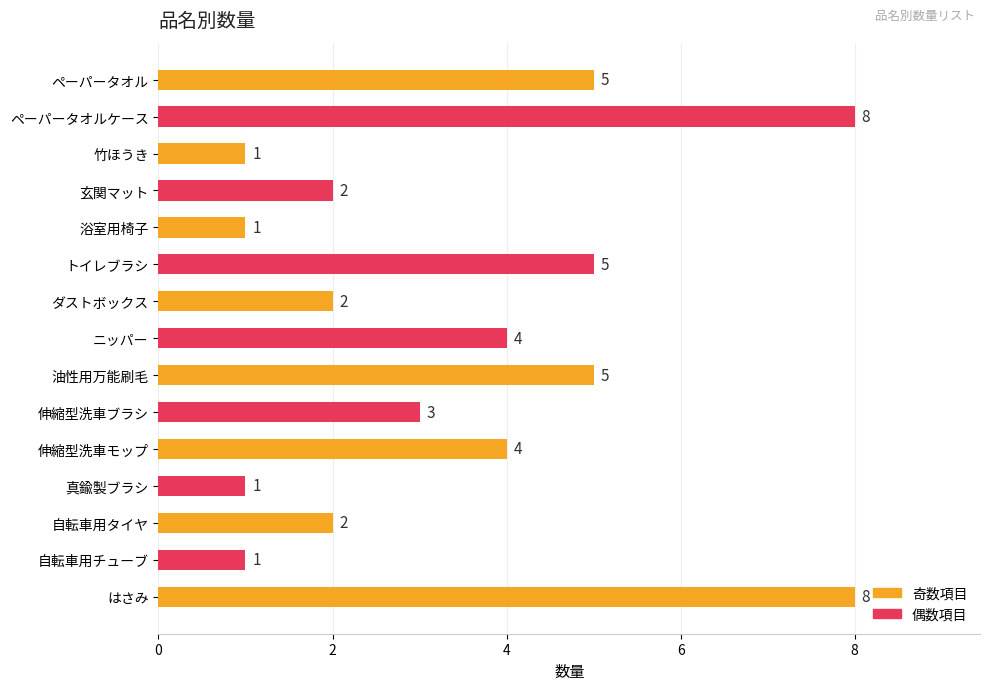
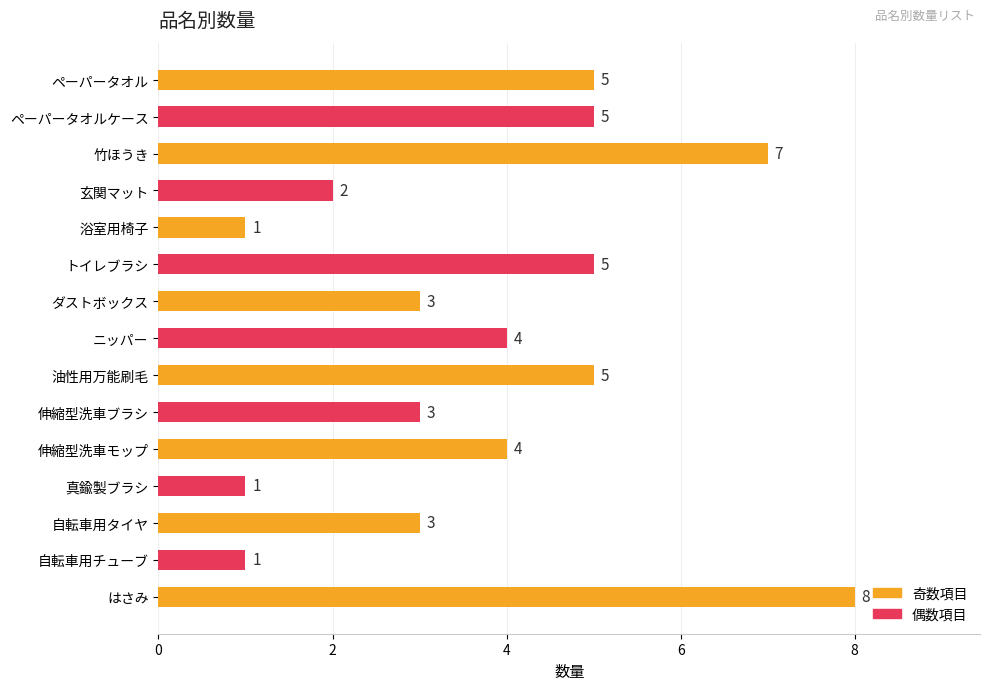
ペーパータオルケース: 8 -> 5
竹ほうき: 1 -> 7
ダストボックス: 2 -> 3
自転車用タイヤ: 2 -> 3
